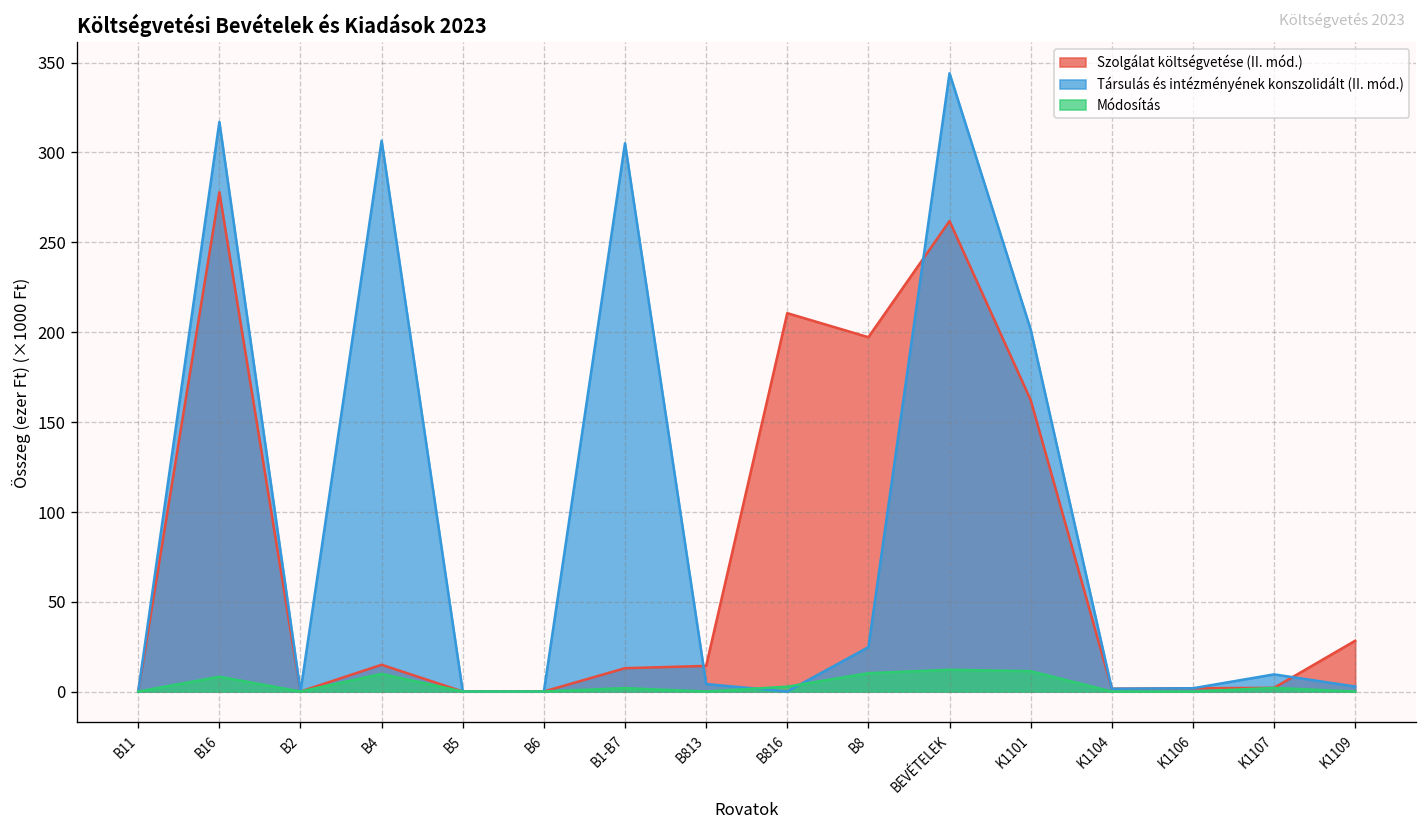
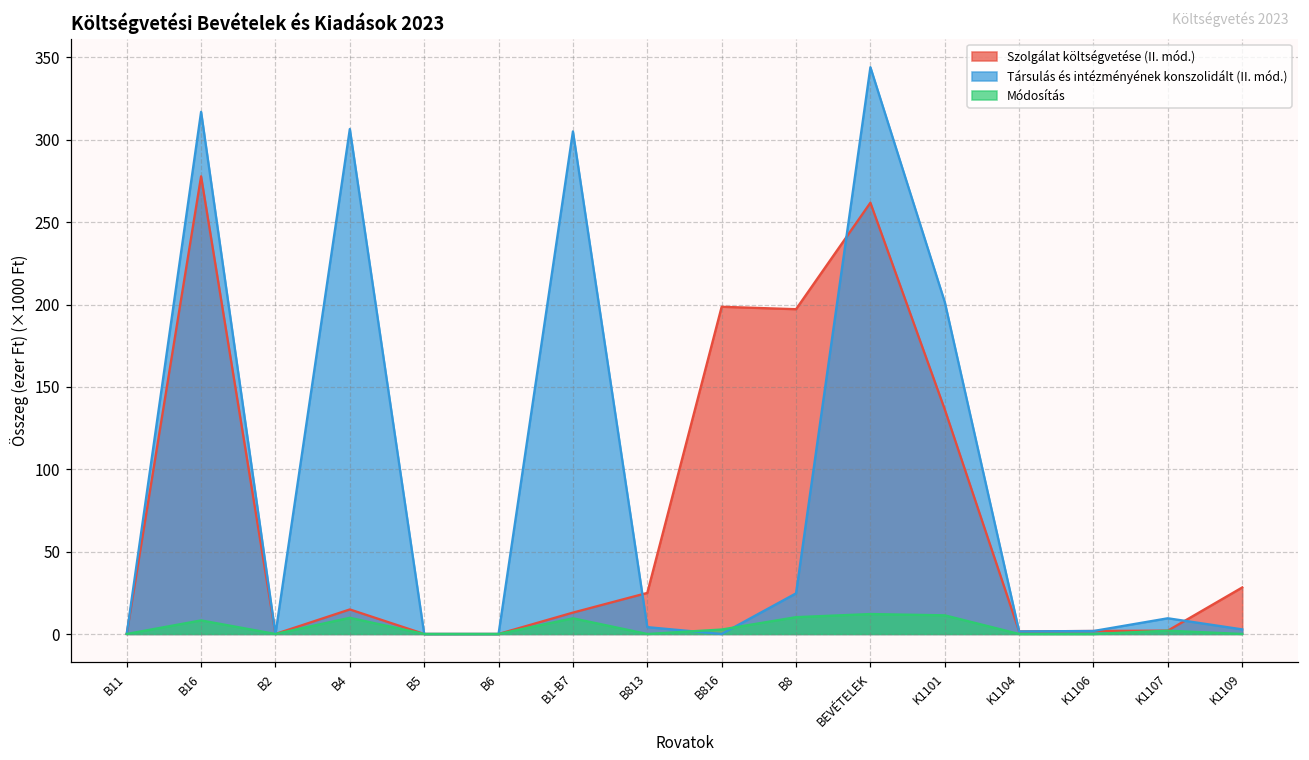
Módosítás, B1-B7: 2 -> 10
Szolgálat költségvetése (II. mód.), B813: 14 -> 25
Szolgálat költségvetése (II. mód.), B816: 211 -> 199
Szolgálat költségvetése (II. mód.), K1101: 162 -> 136
